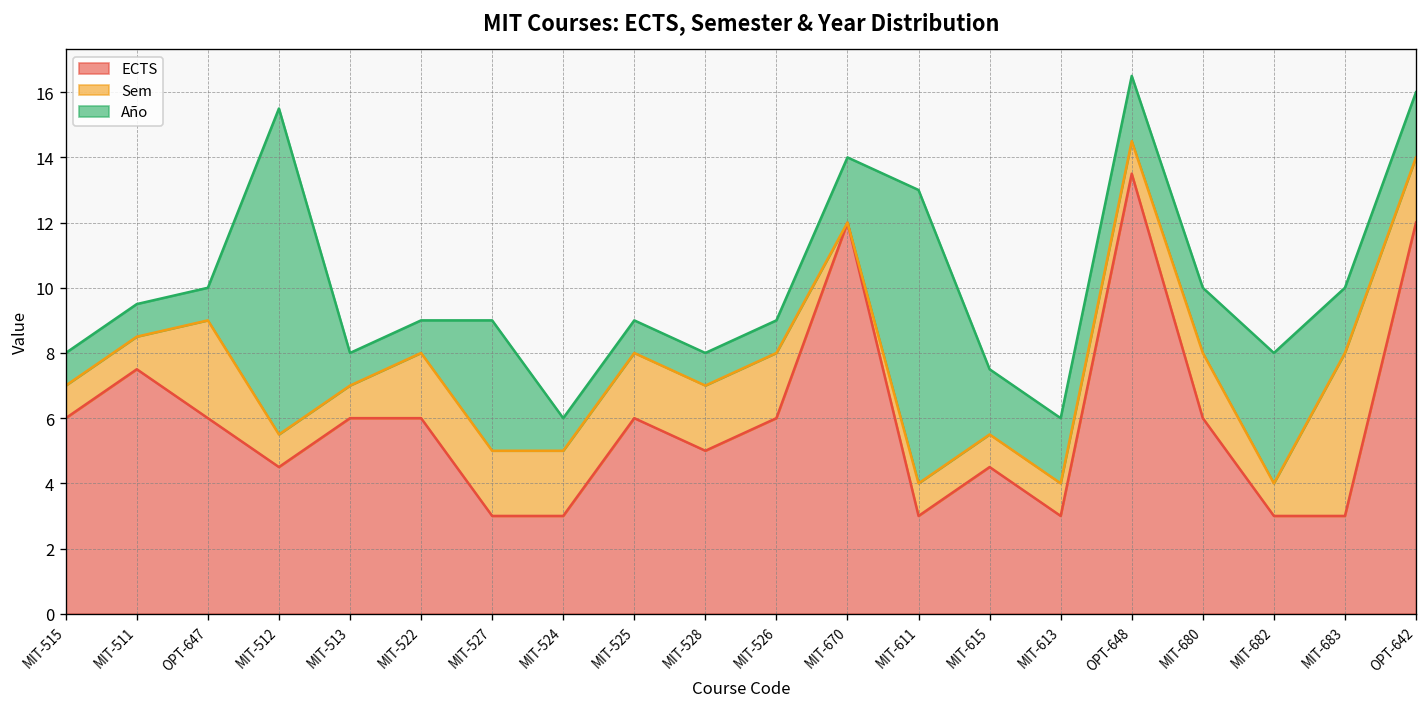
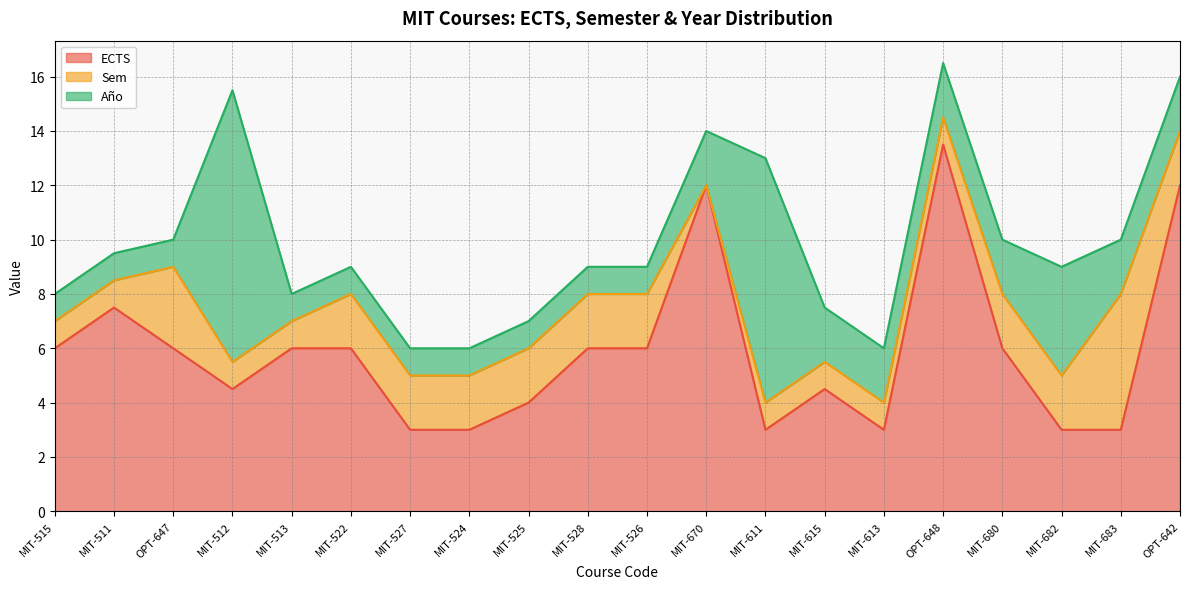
Año, MIT-527: 4 -> 1
ECTS, MIT-525: 6 -> 4
ECTS, MIT-528: 5 -> 6
Sem, MIT-682: 1 -> 2
